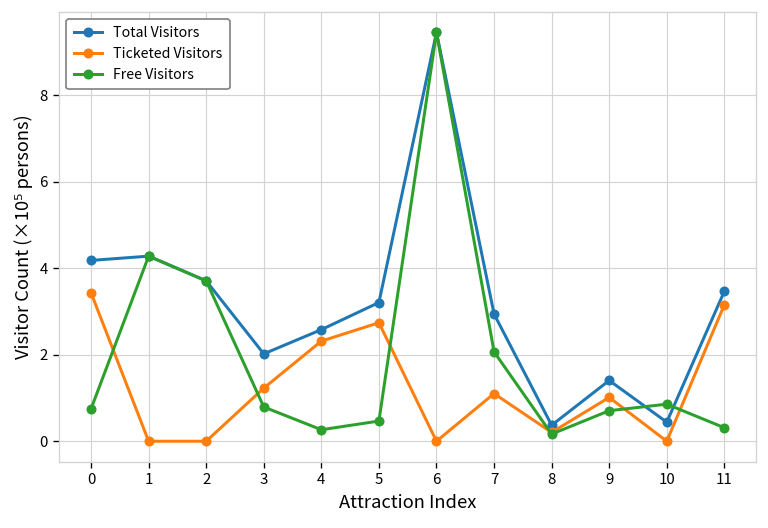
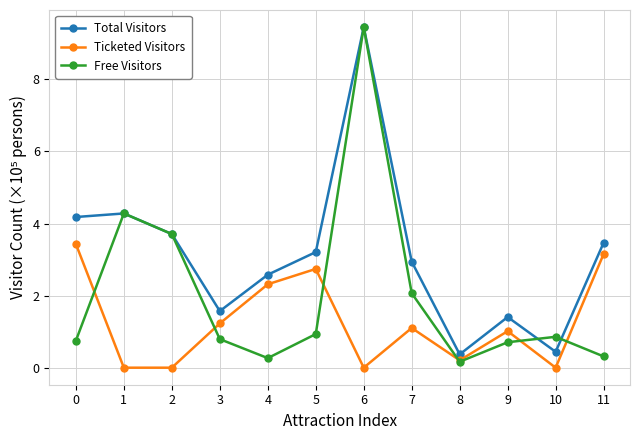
Total Visitors, 3: 2.0 -> 1.6
Free Visitors, 5: 0.5 -> 0.9
